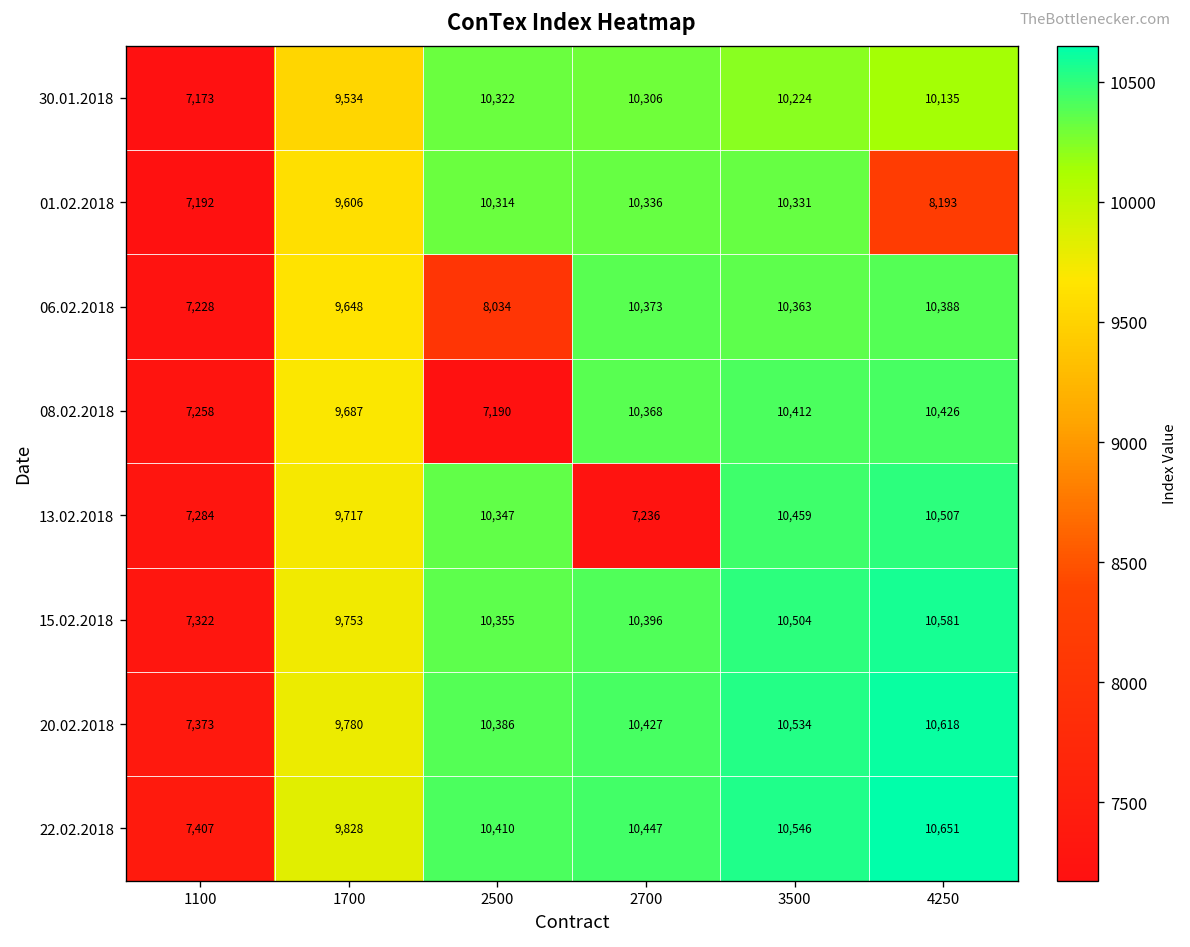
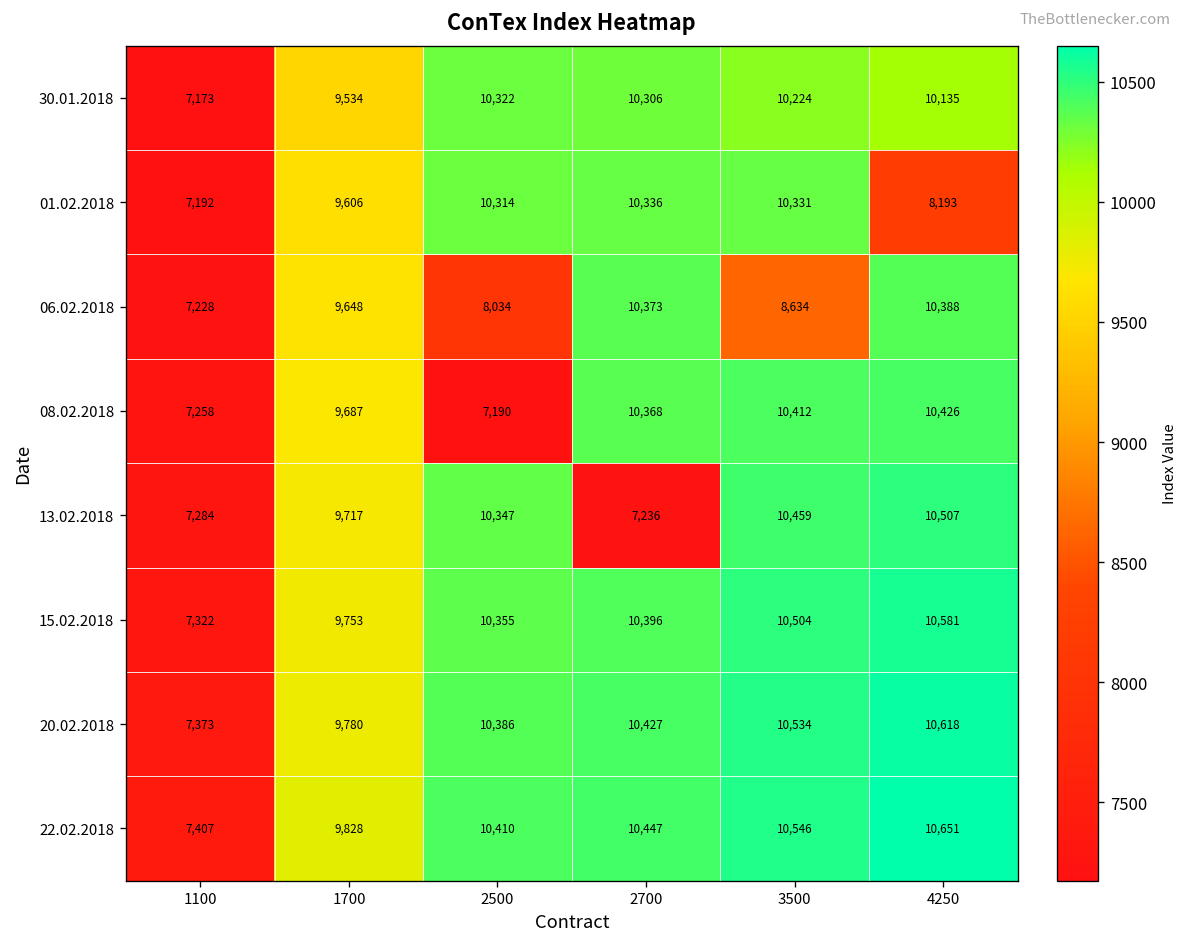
06.02.2018, 3500: 10,363 -> 8,634
